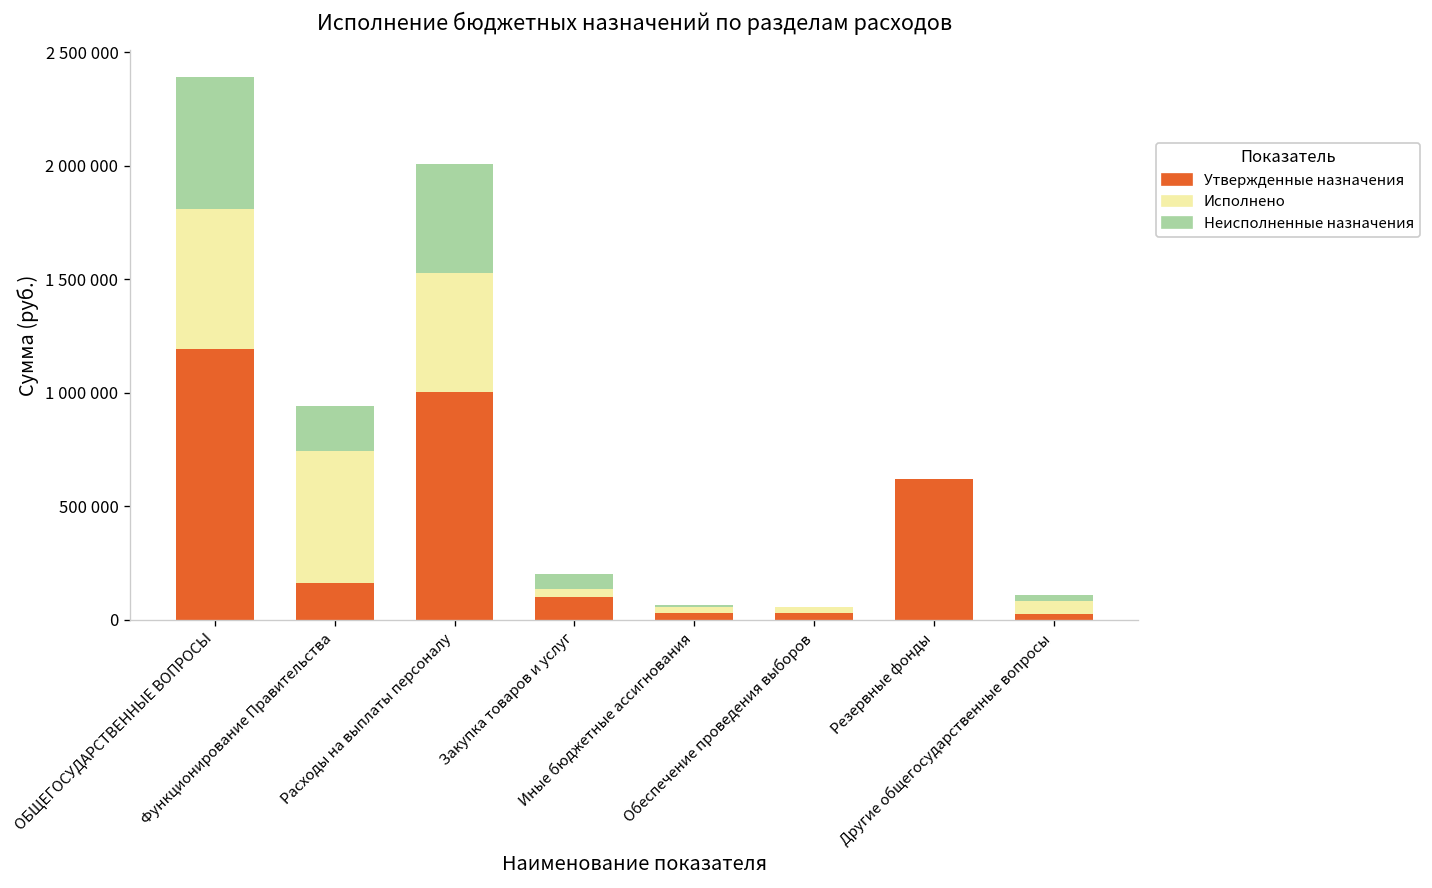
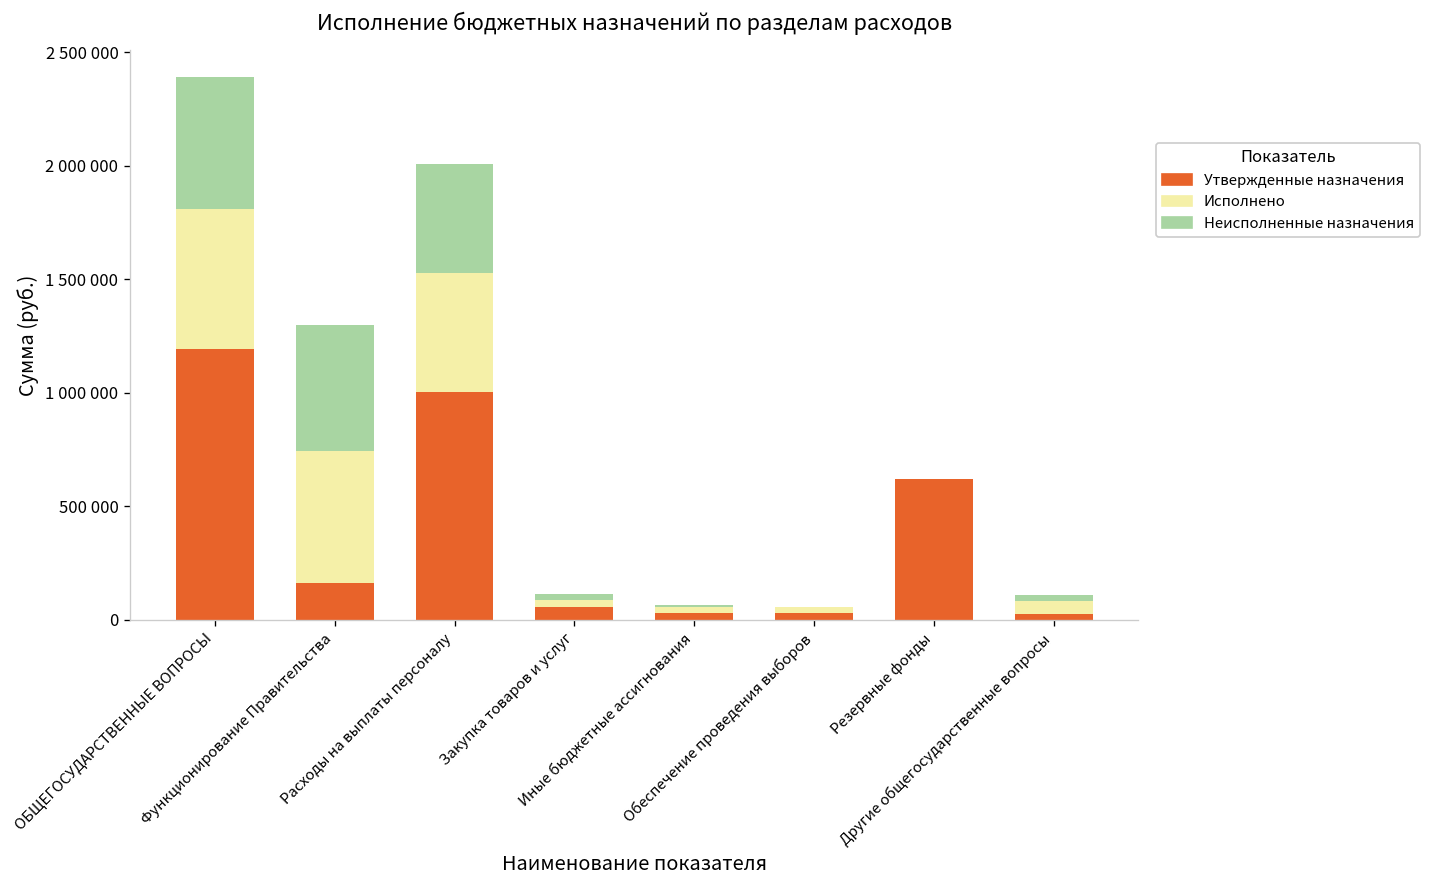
Неисполненные назначения, Функционирование Правительства: 200000 -> 560000
Утвержденные назначения, Закупка товаров и услуг: 100000 -> 60000
Неисполненные назначения, Закупка товаров и услуг: 70000 -> 20000
